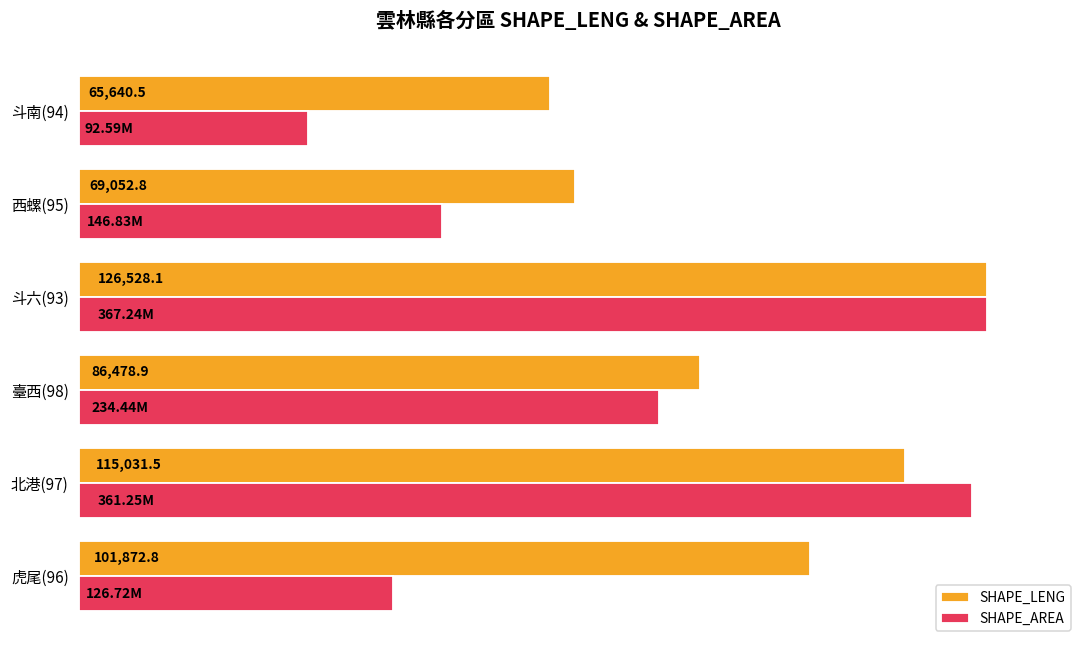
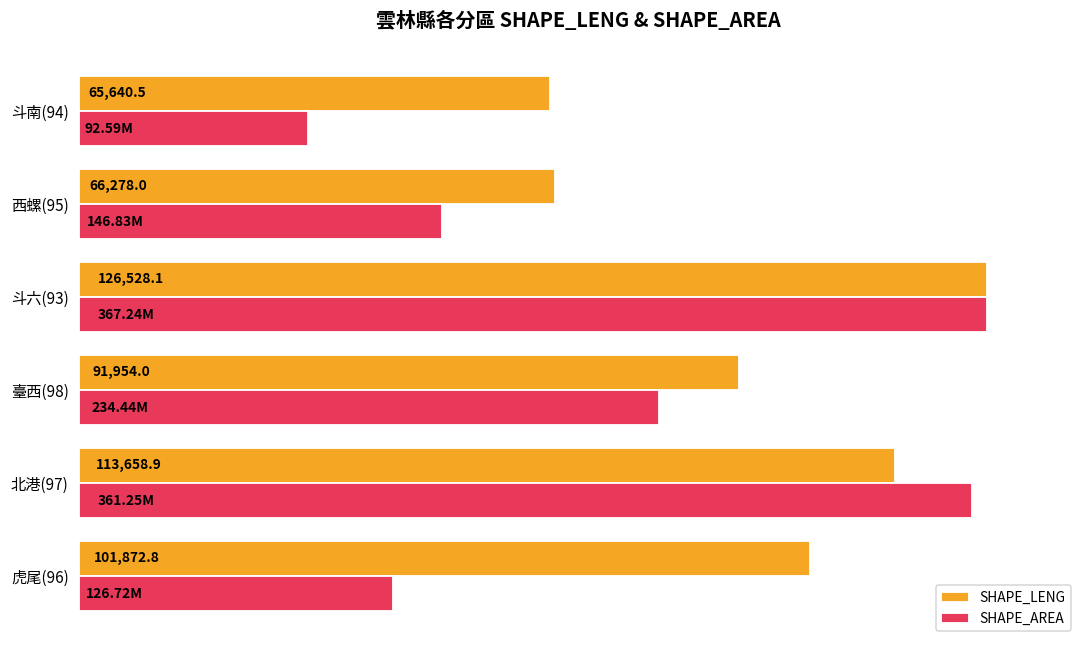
SHAPE_LENG, 西螺(95): 69,052.8 -> 66,278.0
SHAPE_LENG, 臺西(98): 86,478.9 -> 91,954.0
SHAPE_LENG, 北港(97): 115,031.5 -> 113,658.9
